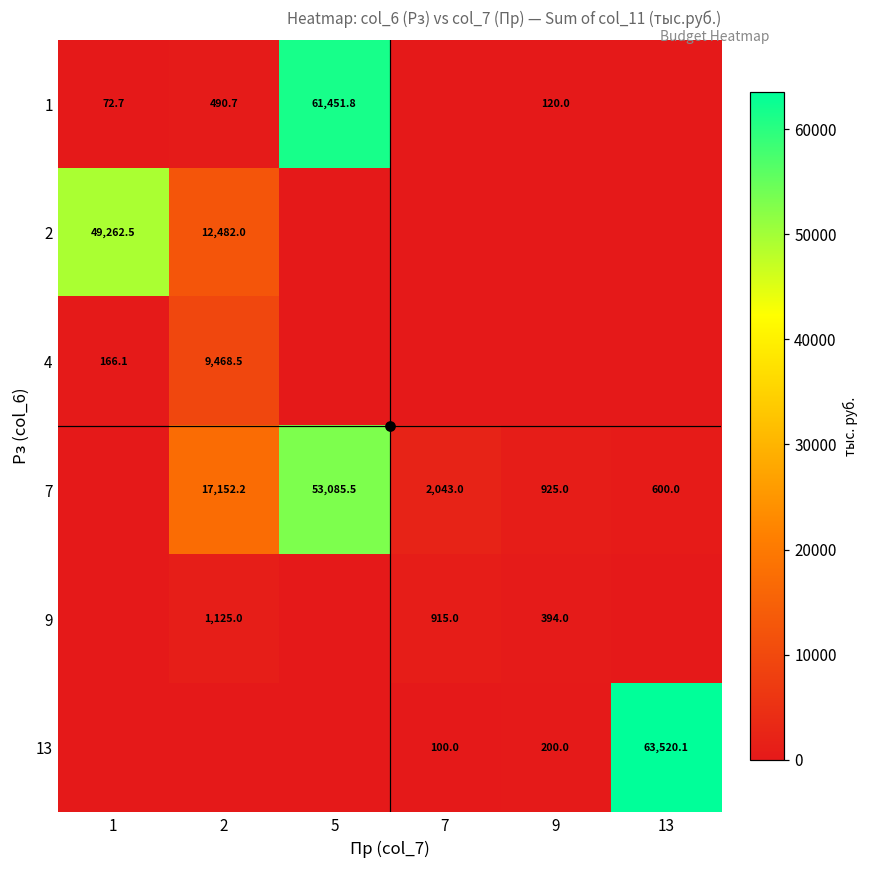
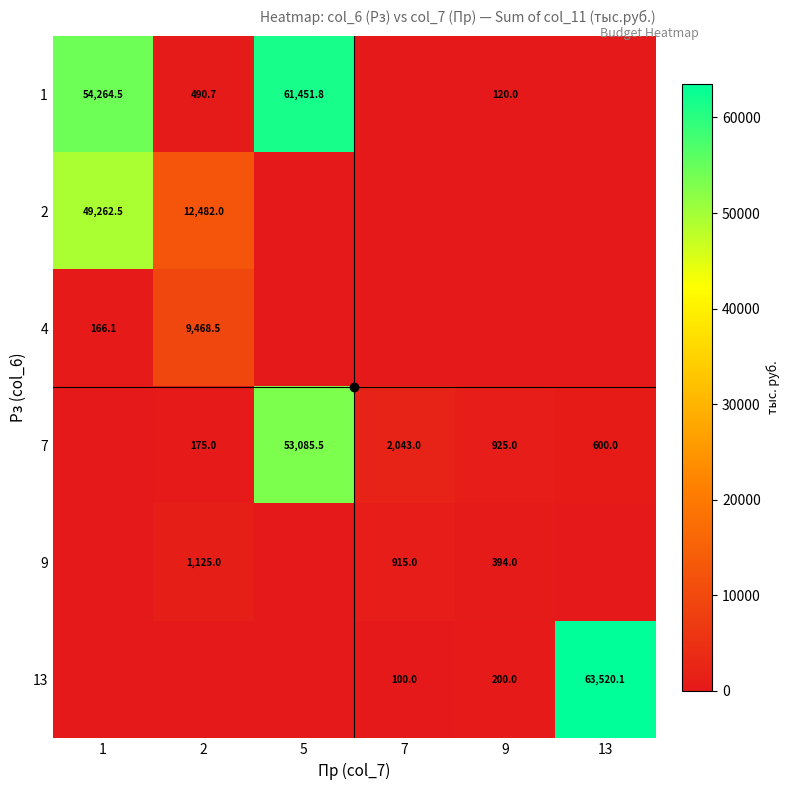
1, 1: 72.7 -> 54,264.5
7, 2: 17,152.2 -> 175.0
